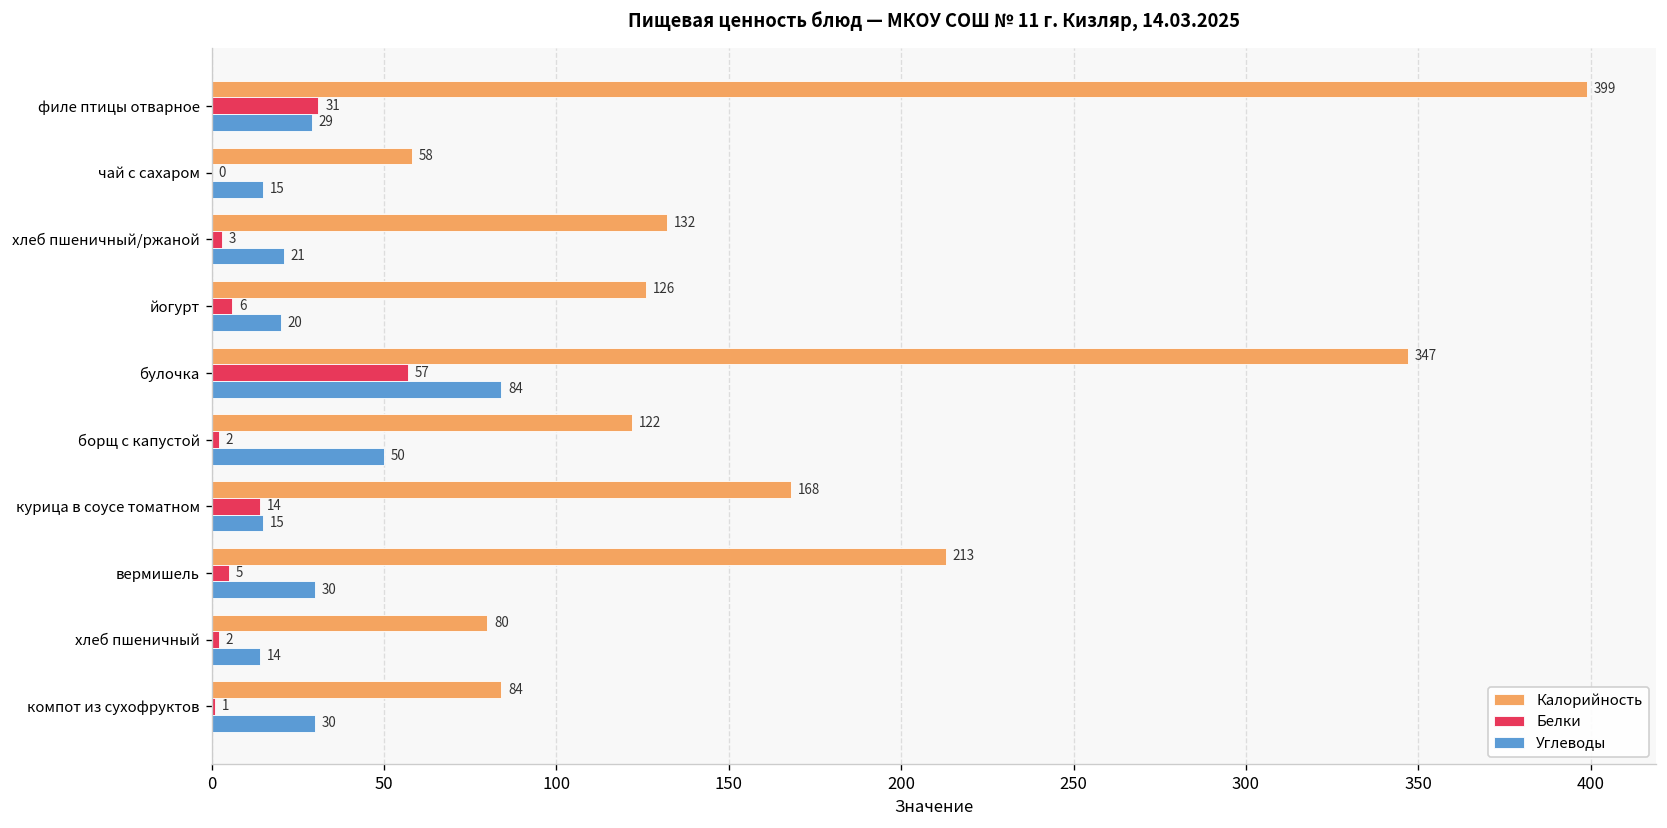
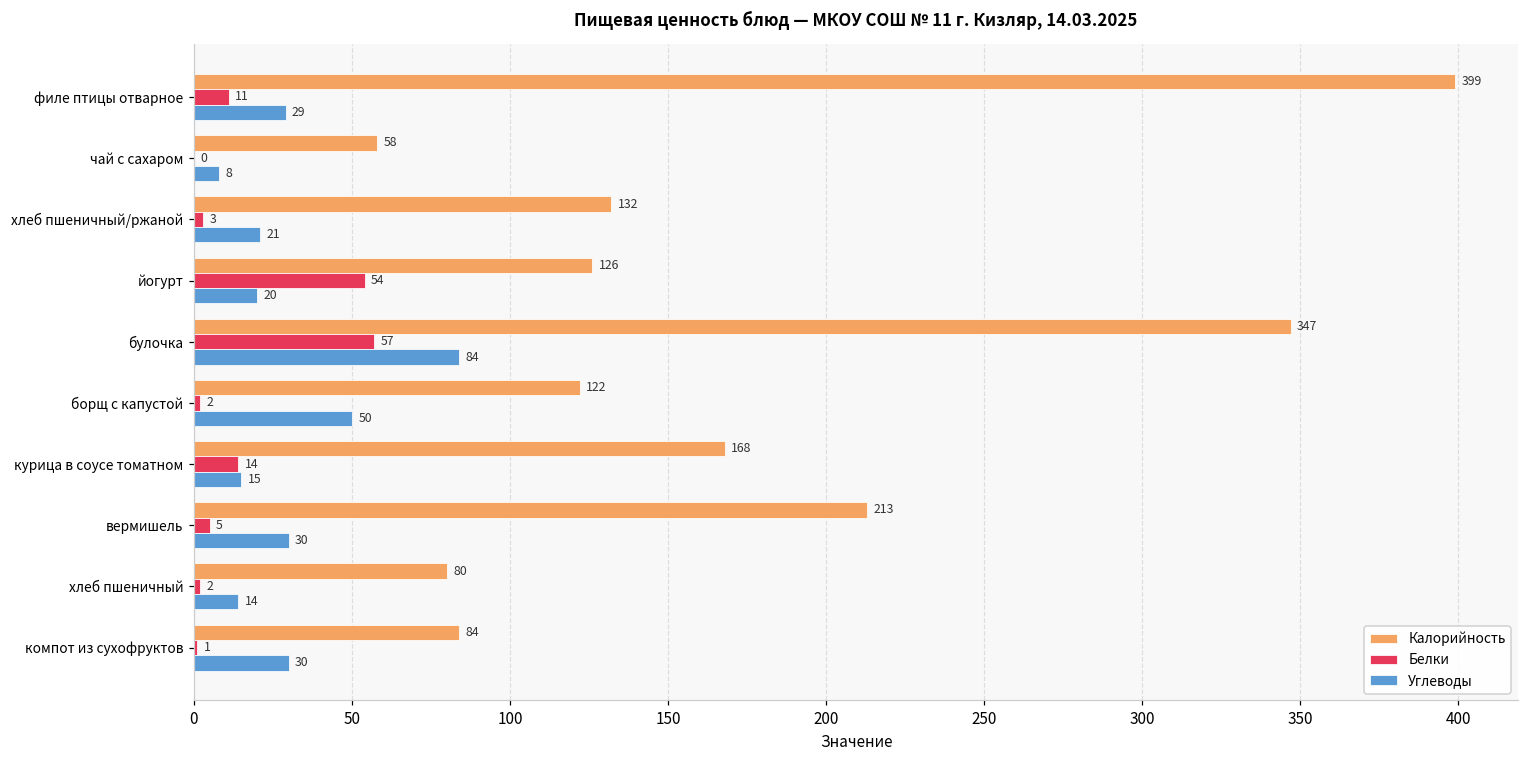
Белки, филе птицы отварное: 31 -> 11
Углеводы, чай с сахаром: 15 -> 8
Белки, йогурт: 6 -> 54
